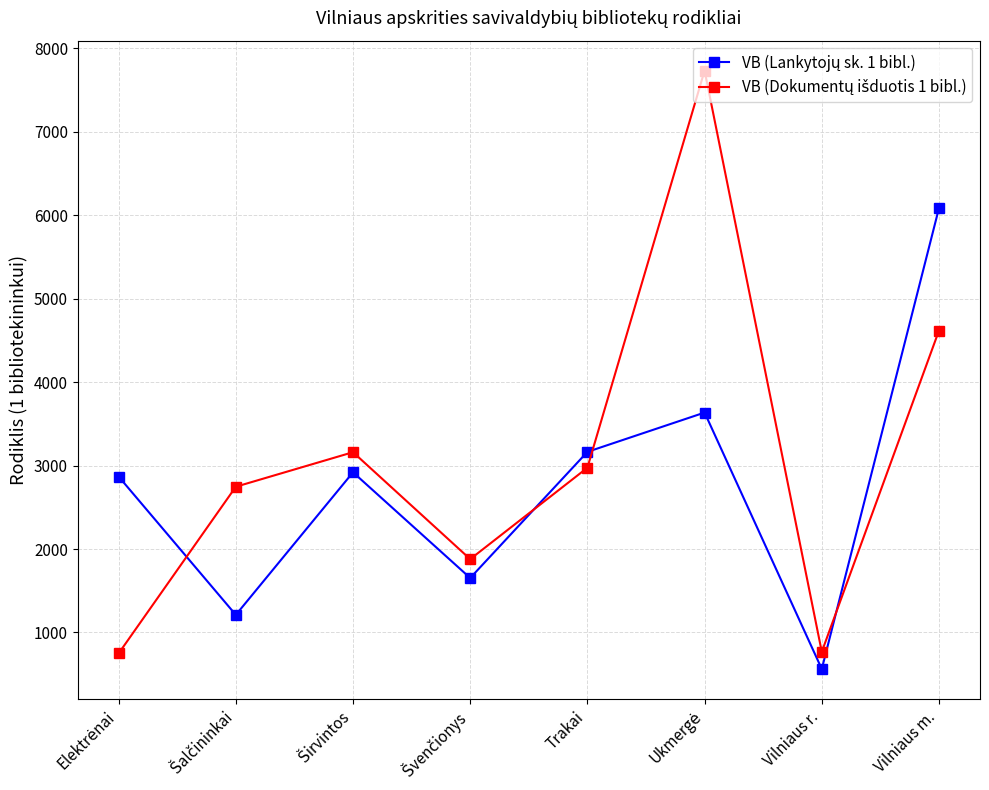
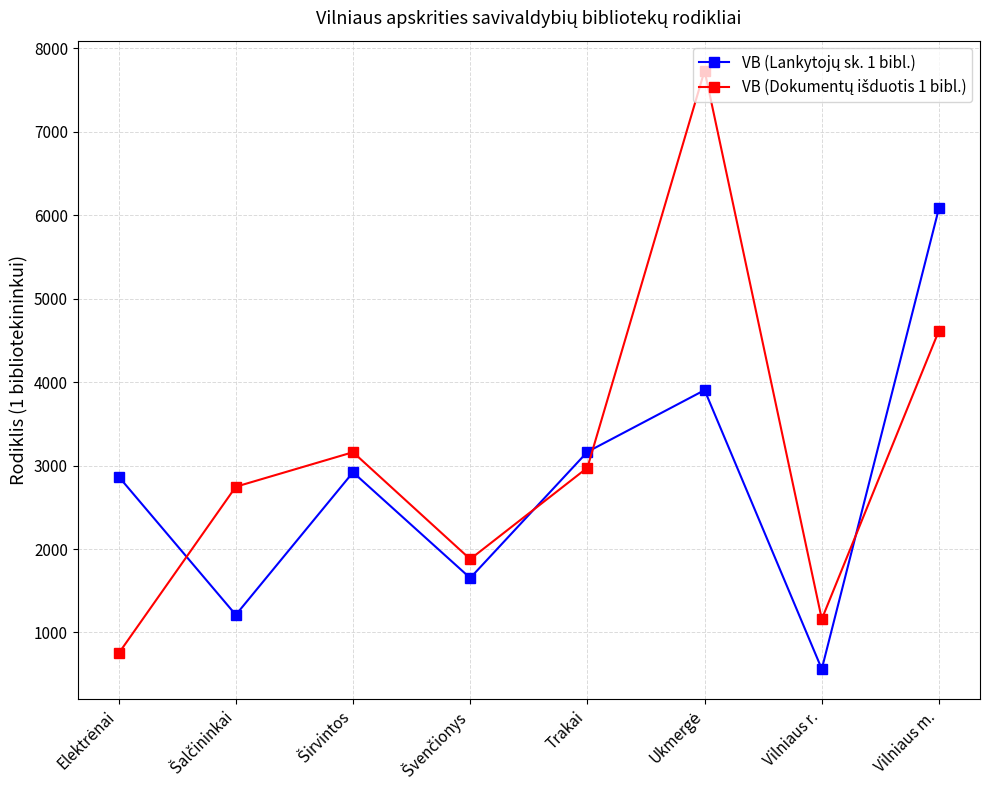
VB (Lankytojų sk. 1 bibl.), Ukmergė: 3600 -> 3900
VB (Dokumentų išduotis 1 bibl.), Vilniaus r.: 800 -> 1200
